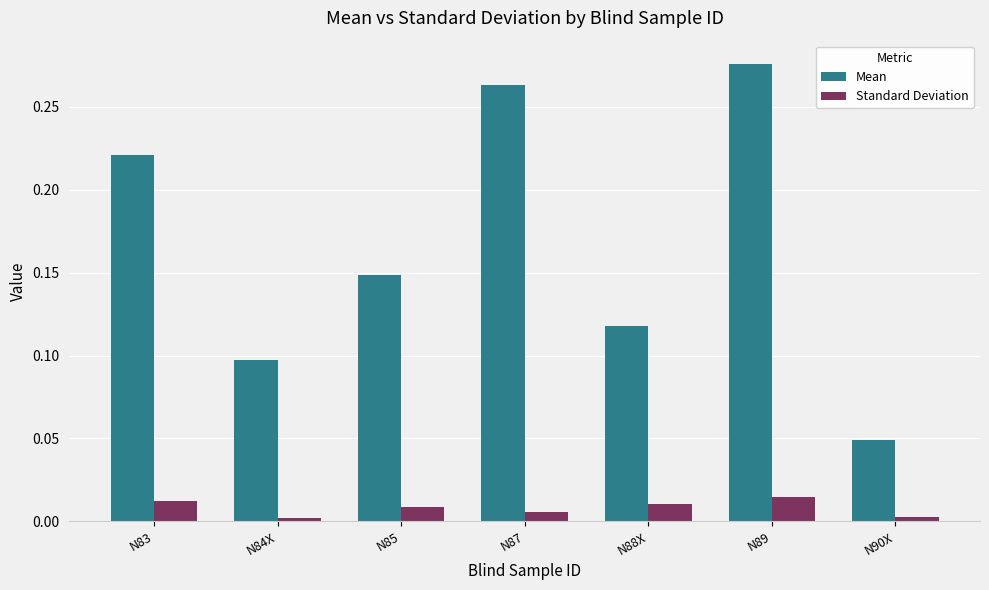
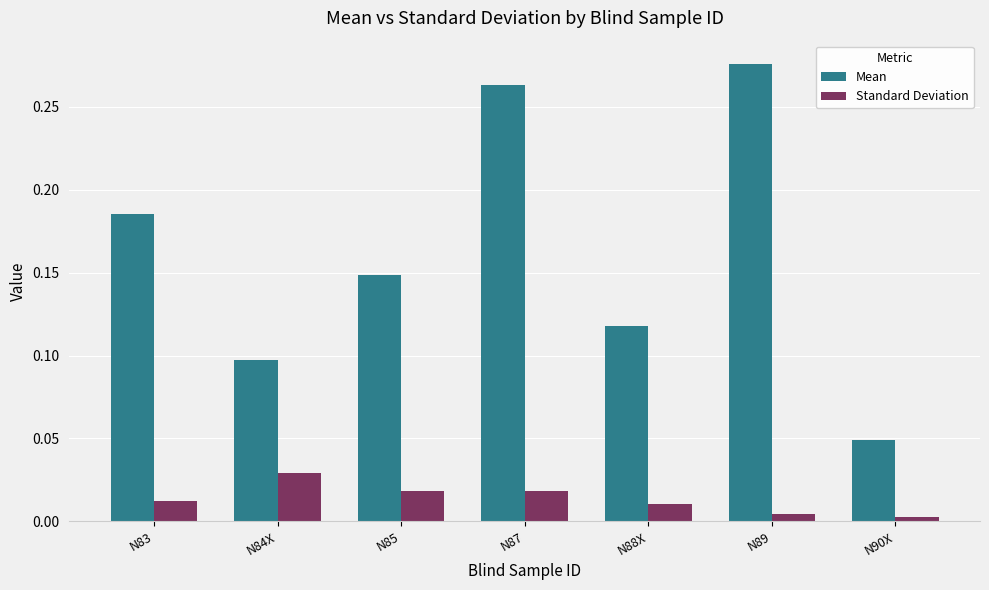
Mean, N83: 0.221 -> 0.185
Standard Deviation, N84X: 0.002 -> 0.029
Standard Deviation, N85: 0.009 -> 0.018
Standard Deviation, N87: 0.006 -> 0.018
Standard Deviation, N89: 0.015 -> 0.004
